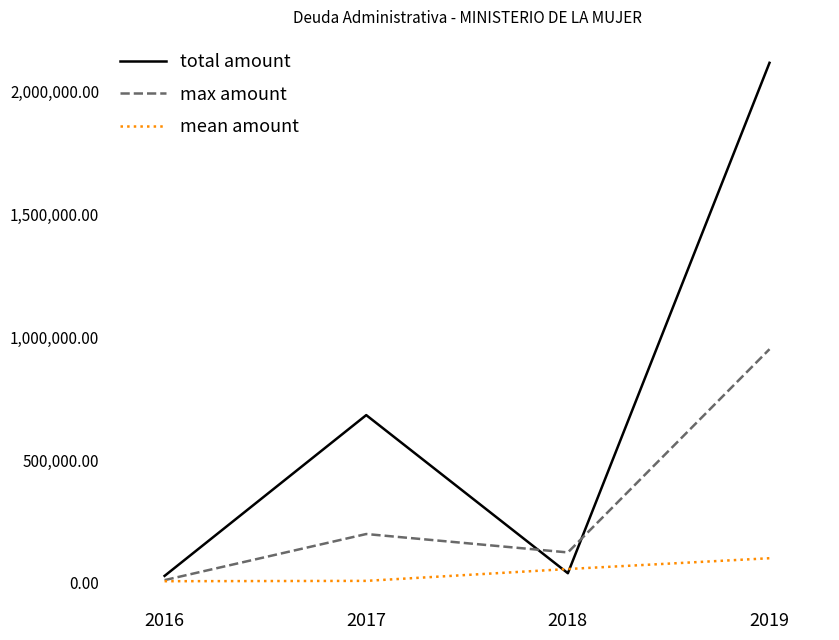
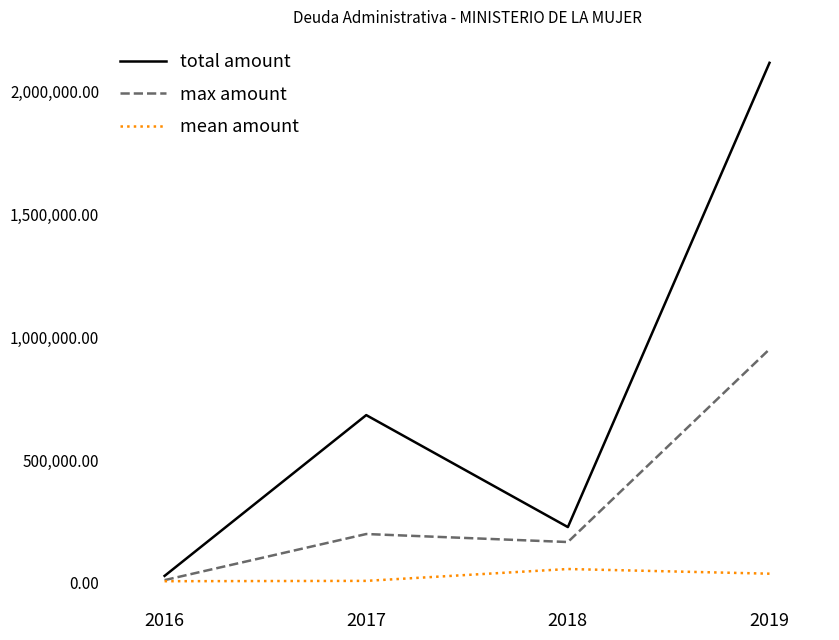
total amount, 2018: 40,000 -> 230,000
max amount, 2018: 120,000 -> 170,000
mean amount, 2019: 100,000 -> 40,000
